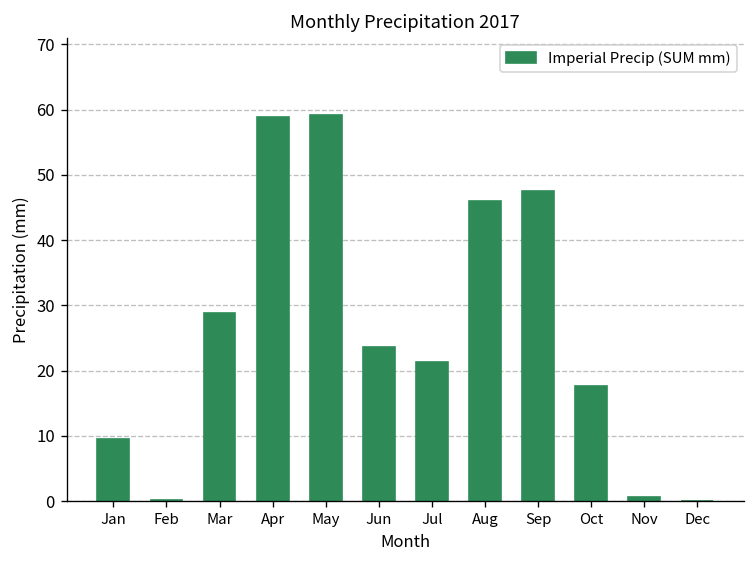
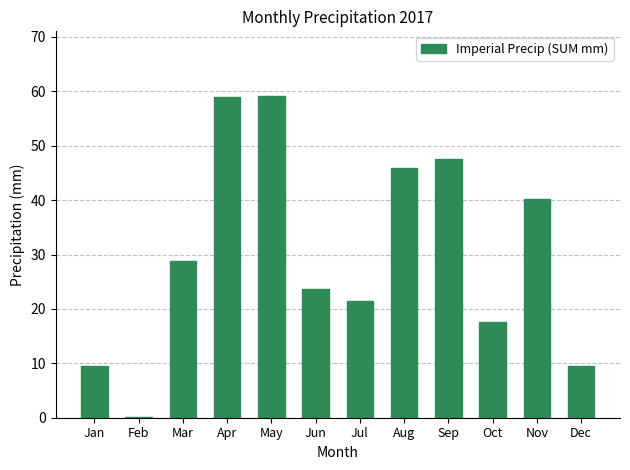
Nov: 1 -> 40
Dec: 0 -> 10
